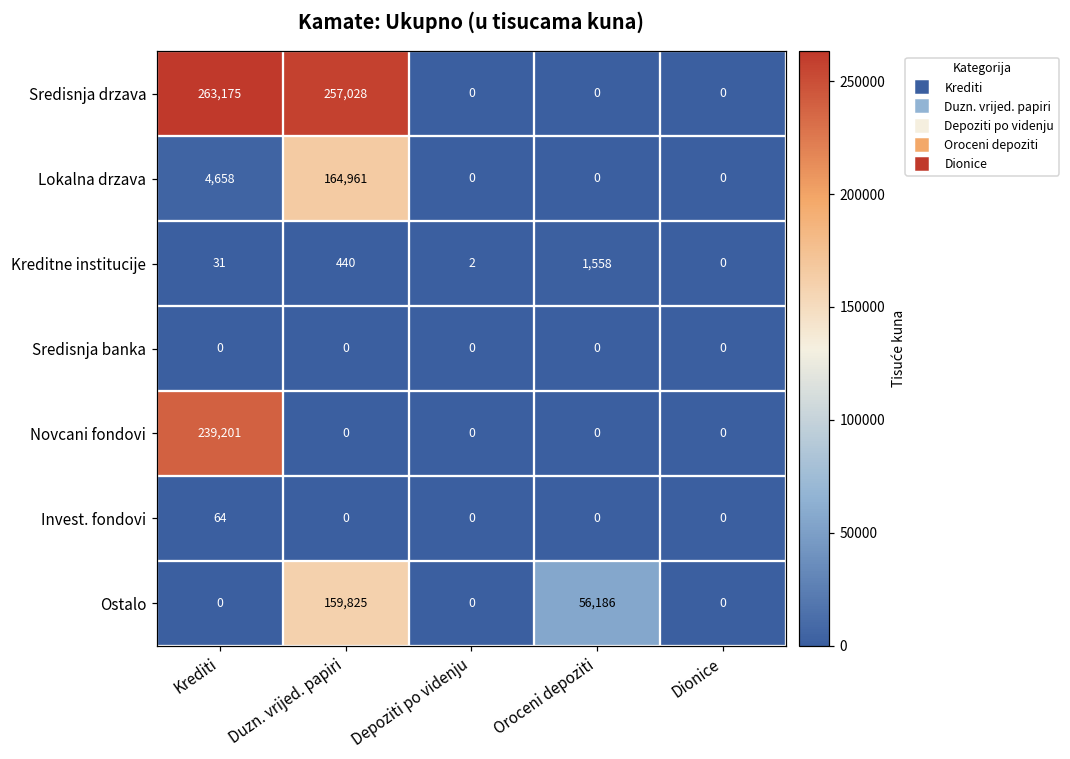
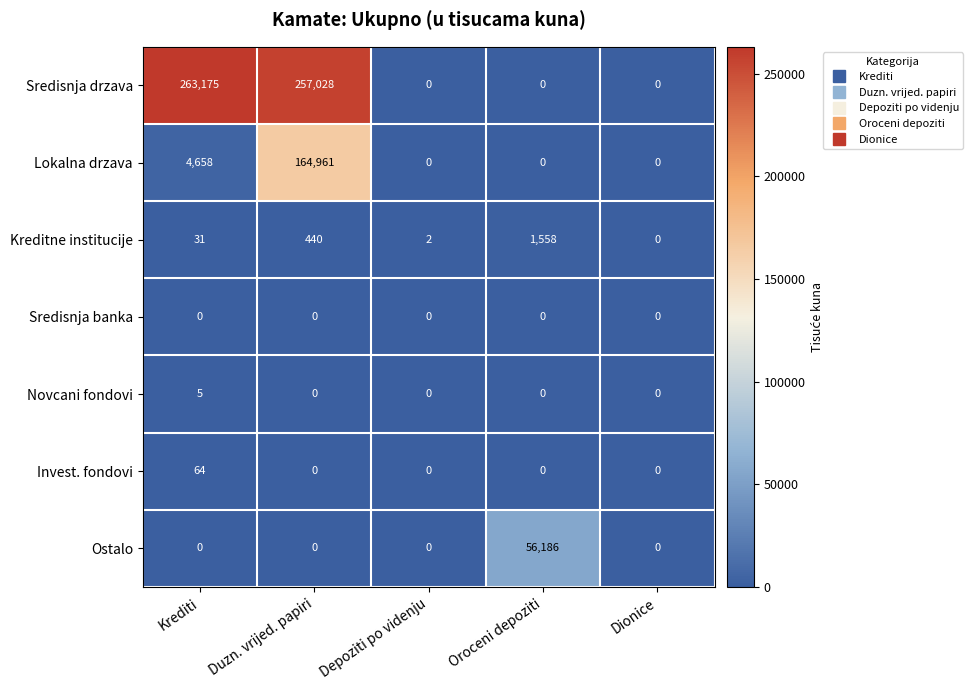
Novcani fondovi, Krediti: 239,201 -> 5
Ostalo, Duzn. vrijed. papiri: 159,825 -> 0
